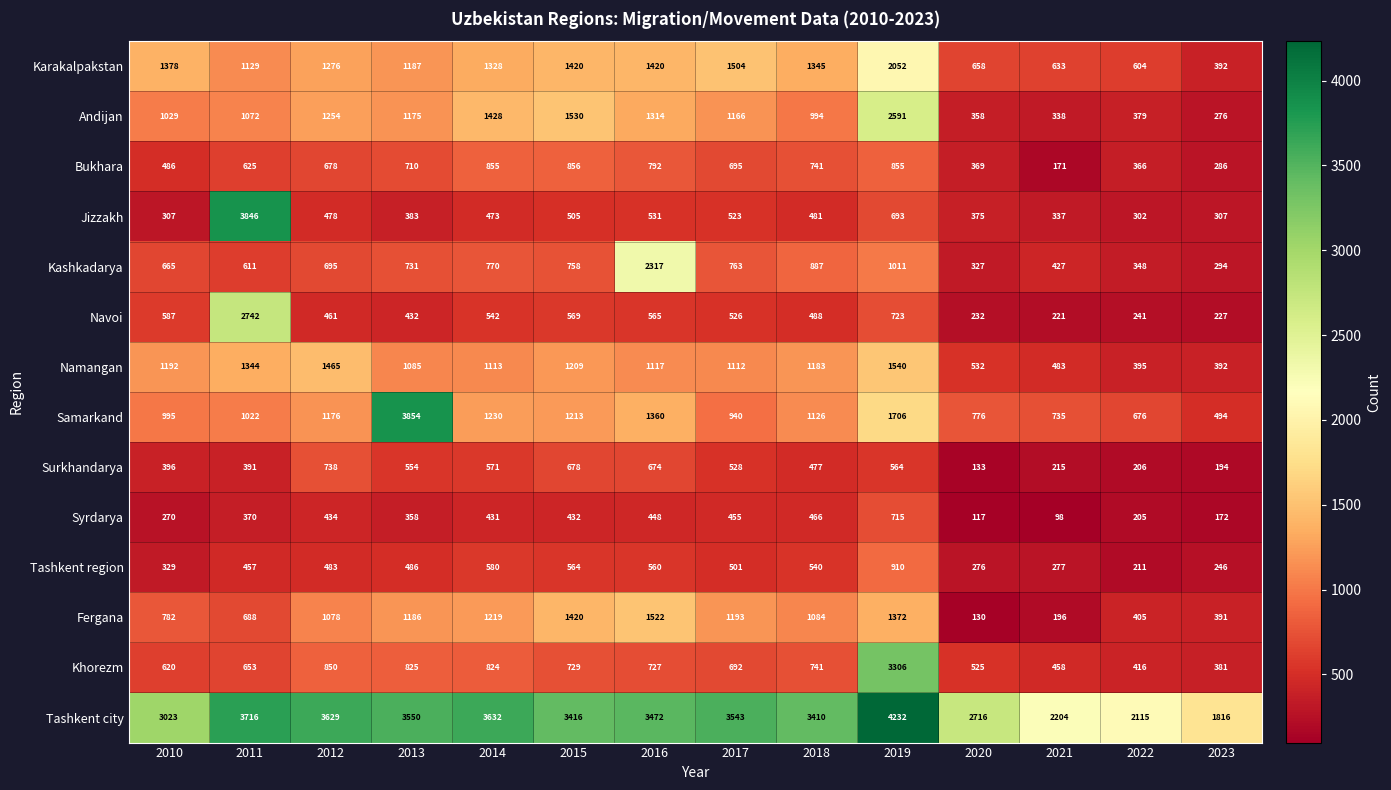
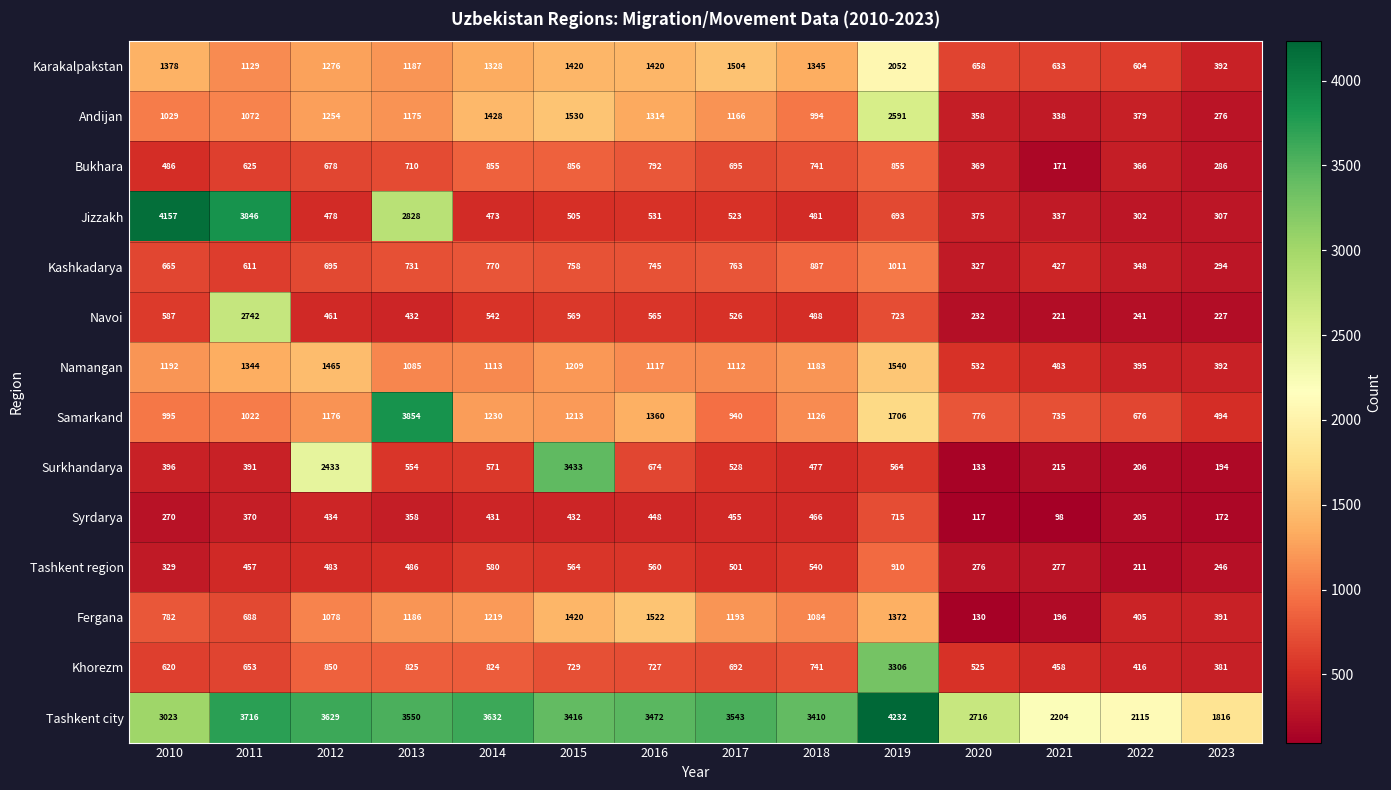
Jizzakh, 2010: 307 -> 4157
Jizzakh, 2013: 383 -> 2828
Kashkadarya, 2016: 2317 -> 745
Surkhandarya, 2012: 738 -> 2433
Surkhandarya, 2015: 678 -> 3433
